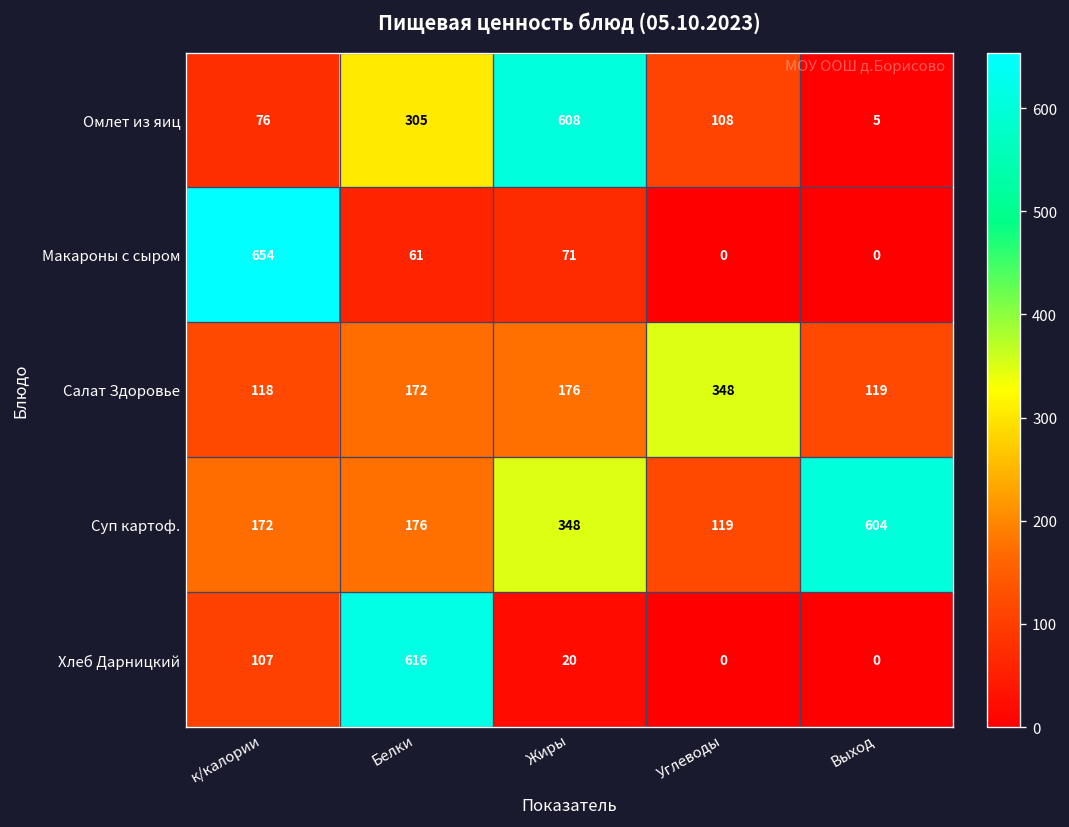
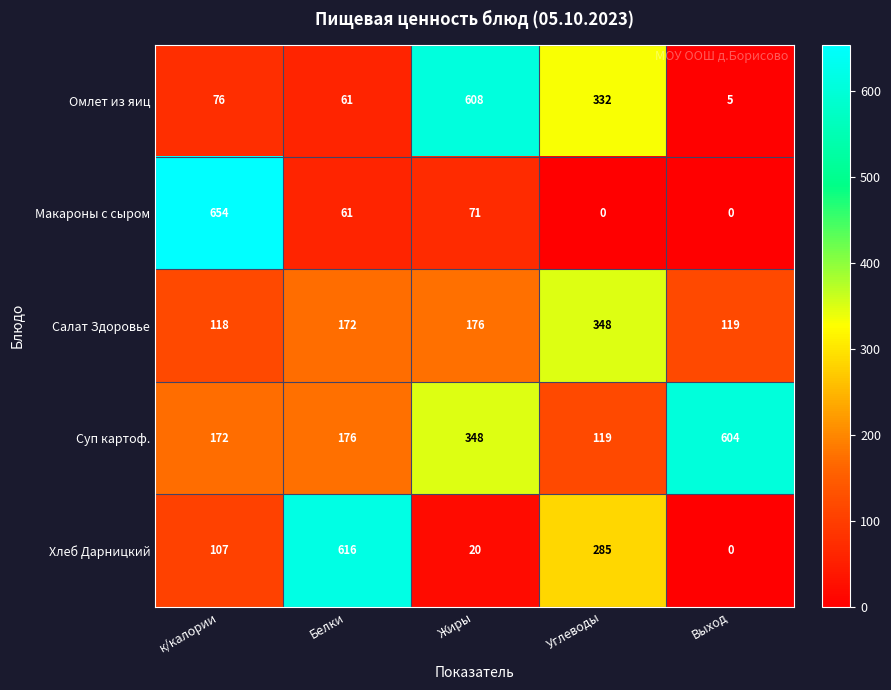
Омлет из яиц, Белки: 305 -> 61
Омлет из яиц, Углеводы: 108 -> 332
Хлеб Дарницкий, Углеводы: 0 -> 285
